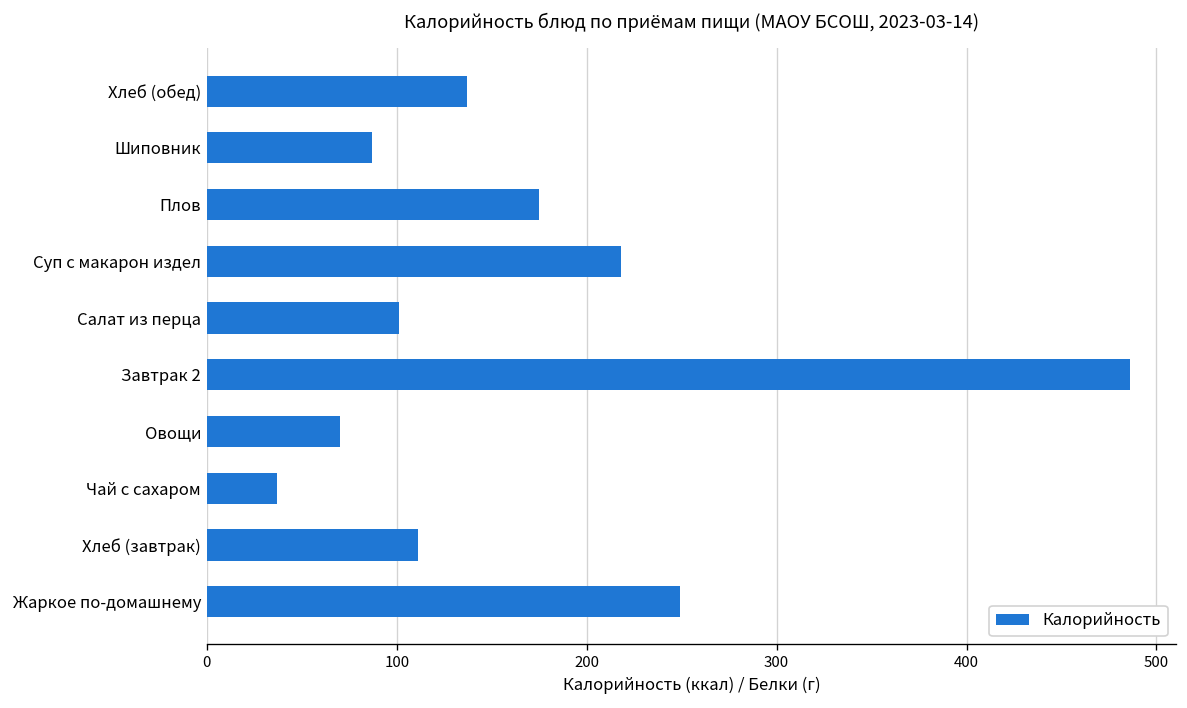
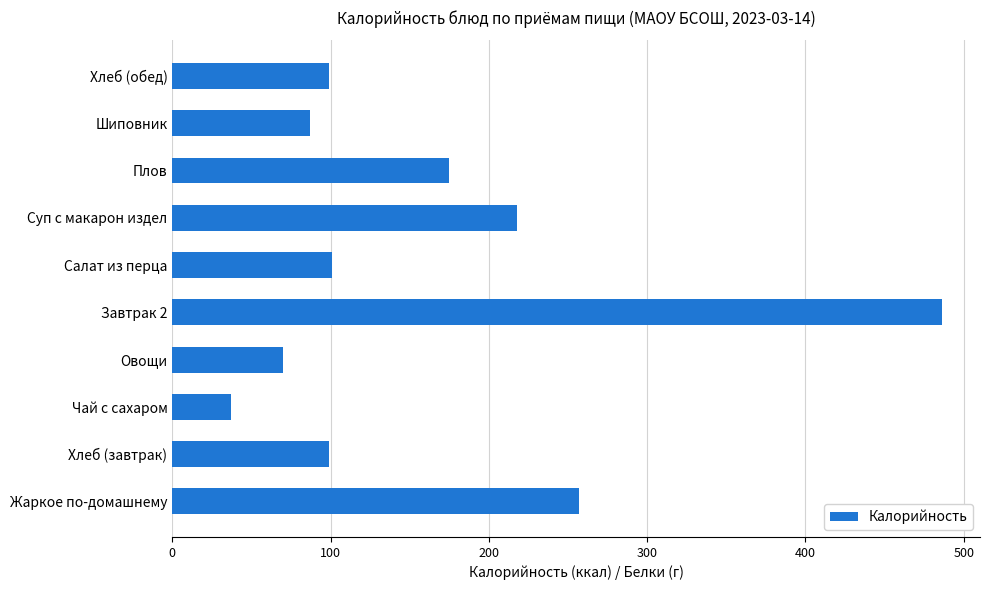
Хлеб (обед): 137 -> 99
Хлеб (завтрак): 111 -> 99
Жаркое по-домашнему: 249 -> 257
